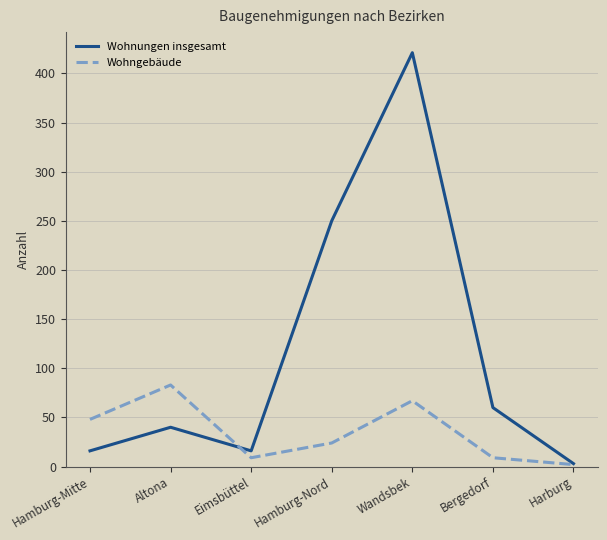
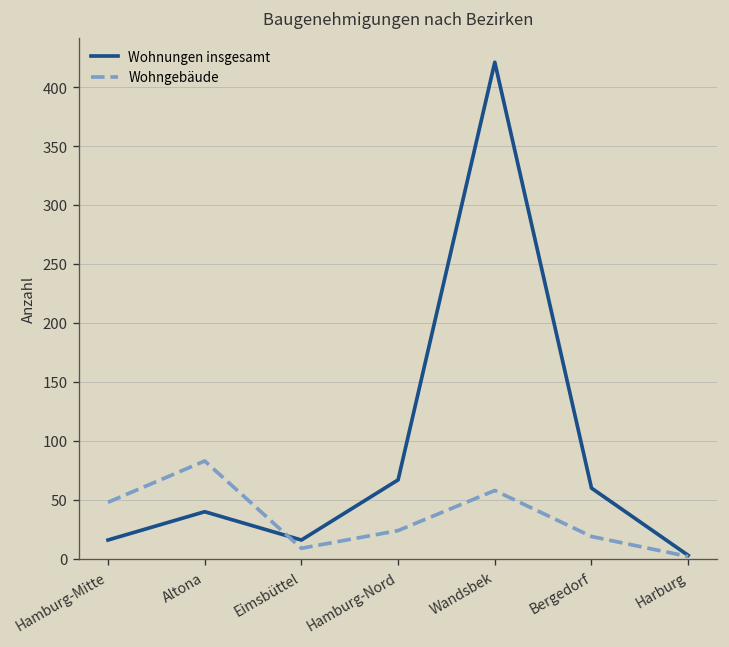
Wohnungen insgesamt, Hamburg-Nord: 250 -> 70
Wohngebäude, Wandsbek: 70 -> 60
Wohngebäude, Bergedorf: 10 -> 20
